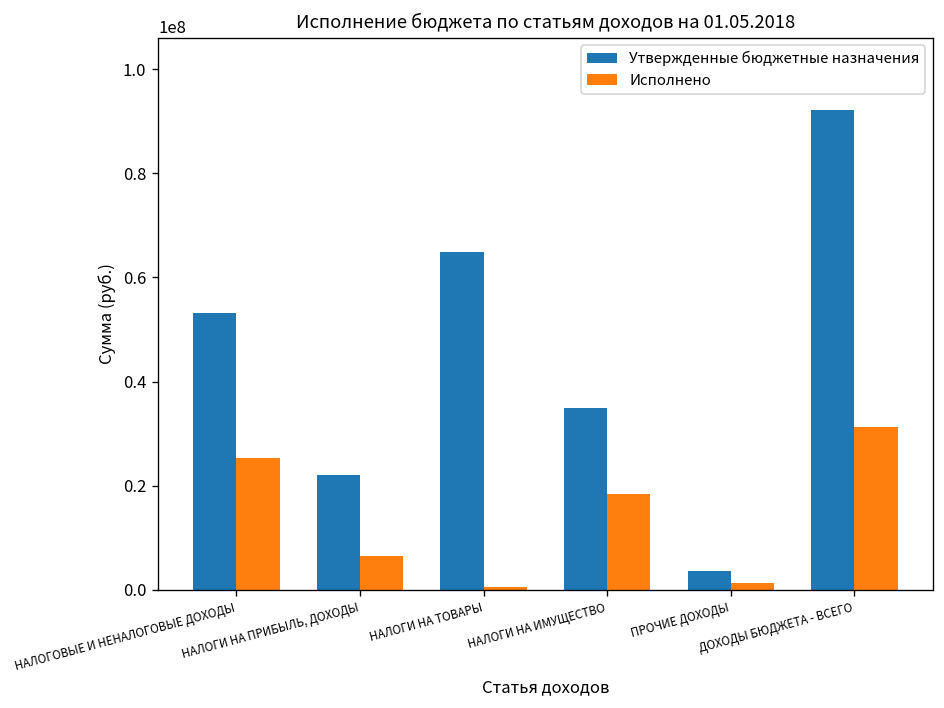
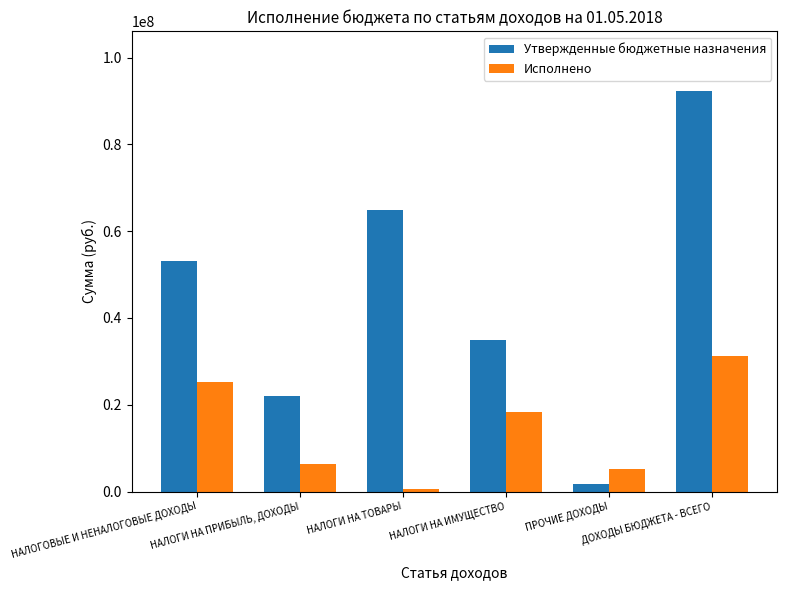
Утвержденные бюджетные назначения, ПРОЧИЕ ДОХОДЫ: 4000000 -> 2000000
Исполнено, ПРОЧИЕ ДОХОДЫ: 1000000 -> 5000000
